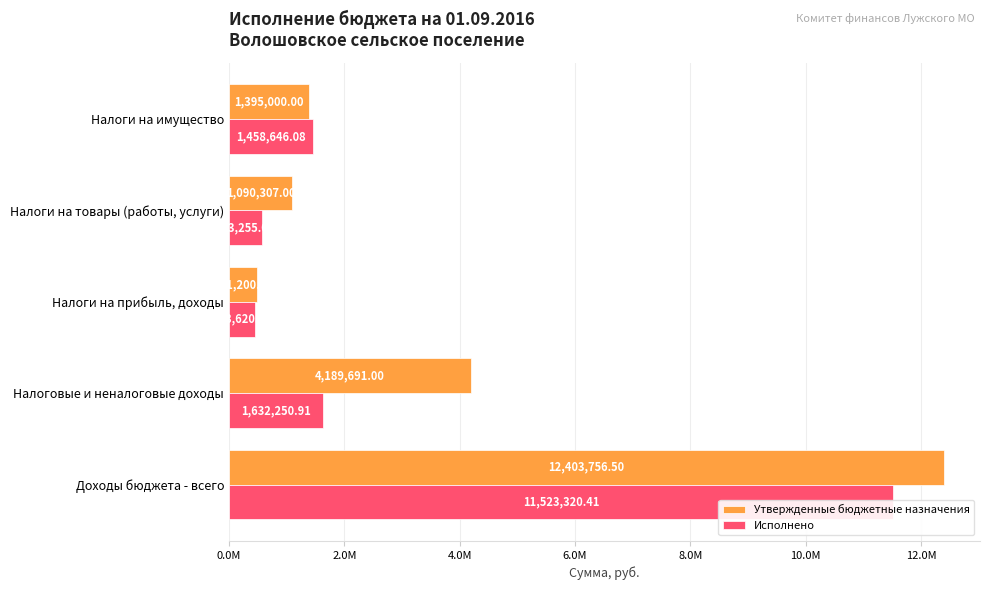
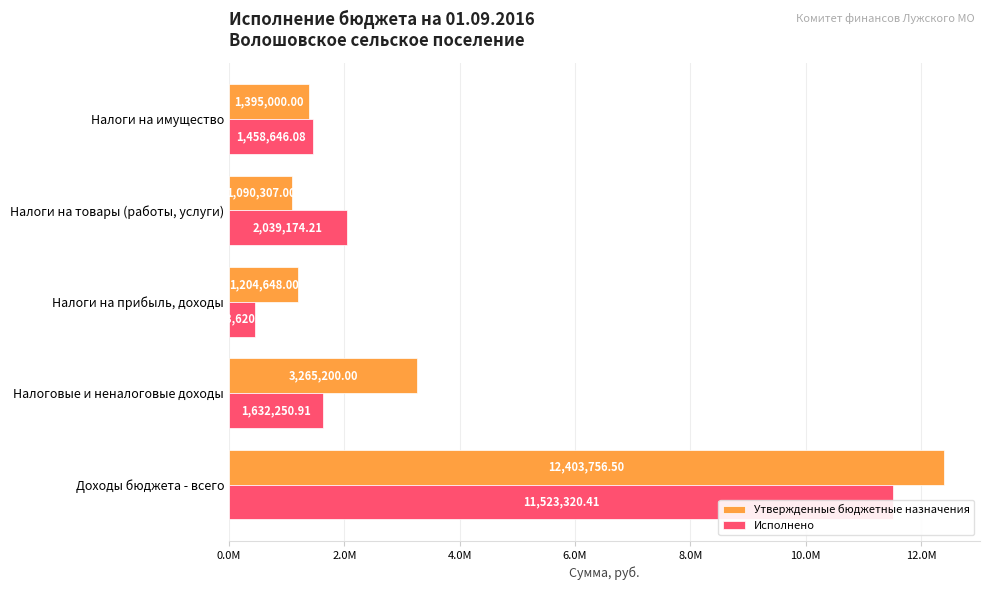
Исполнено, Налоги на товары (работы, услуги): 600000 -> 2000000
Утвержденные бюджетные назначения, Налоги на прибыль, доходы: 500000 -> 1200000
Утвержденные бюджетные назначения, Налоговые и неналоговые доходы: 4,189,691.00 -> 3,265,200.00
